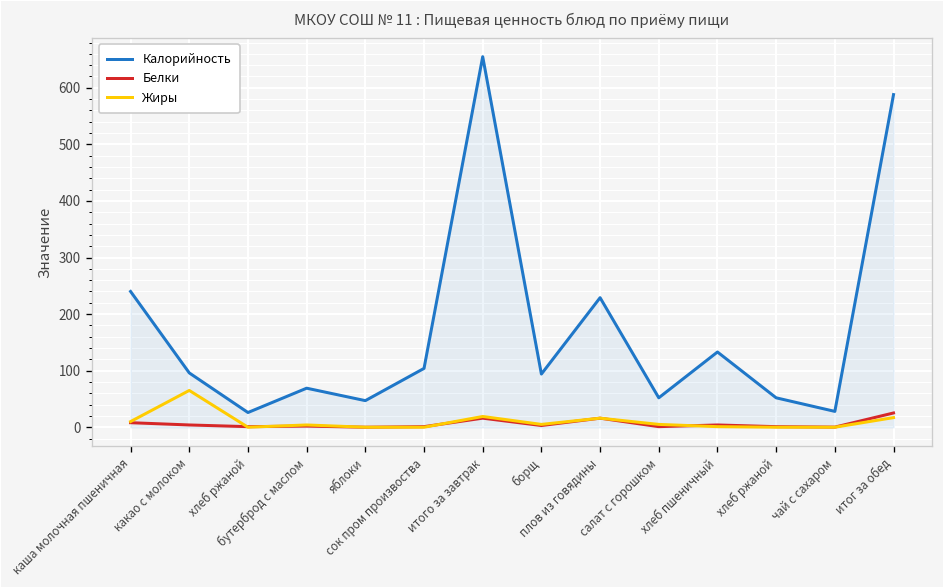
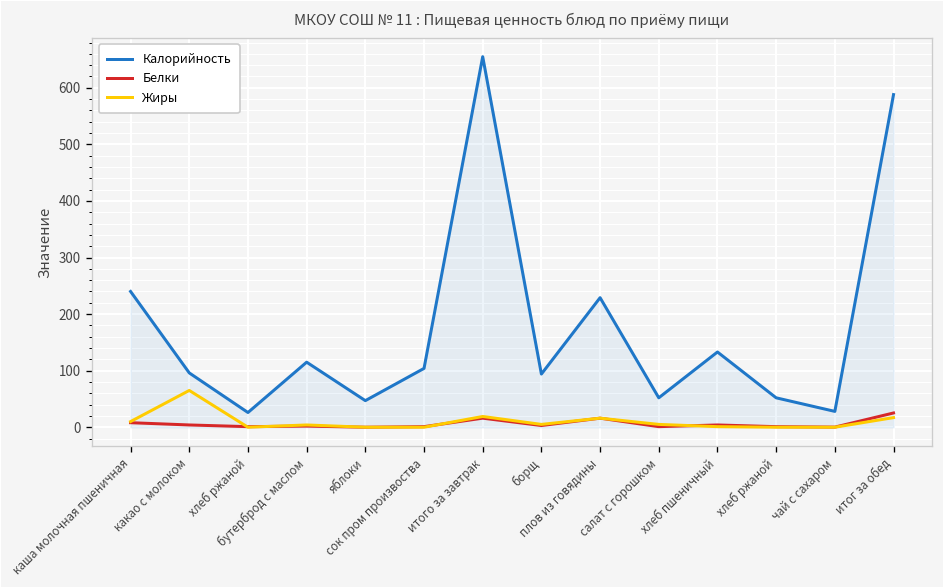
Калорийность, бутерброд с маслом: 70 -> 120
